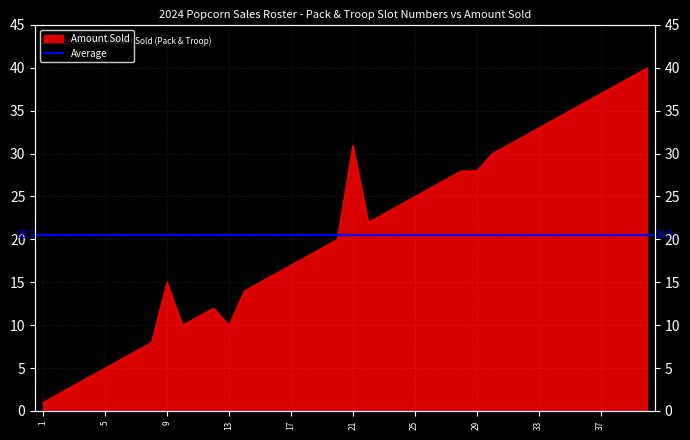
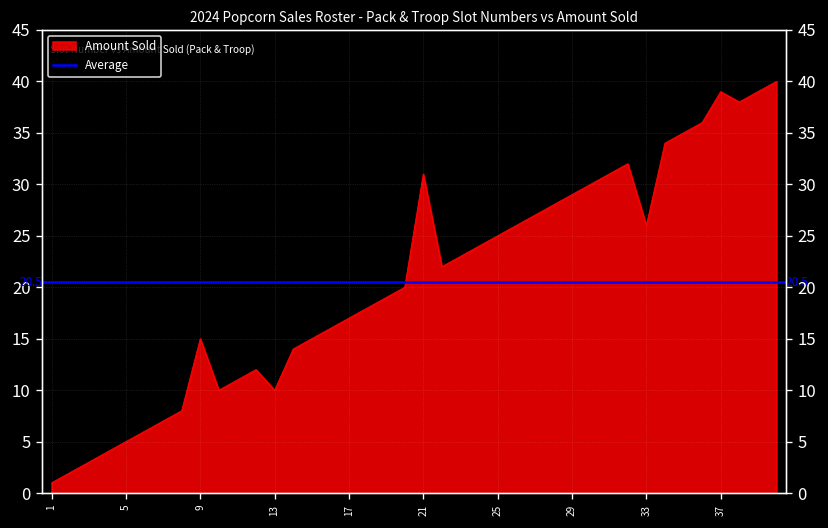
29: 28 -> 29
33: 33 -> 26
37: 37 -> 39
